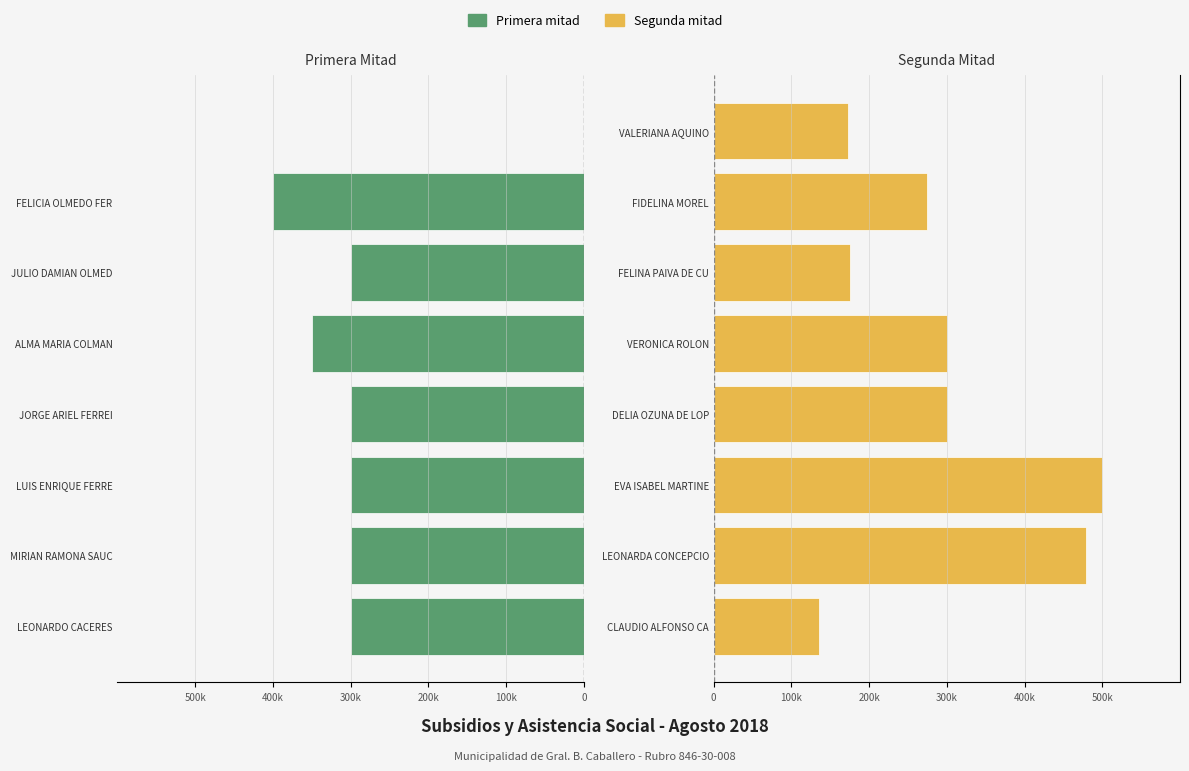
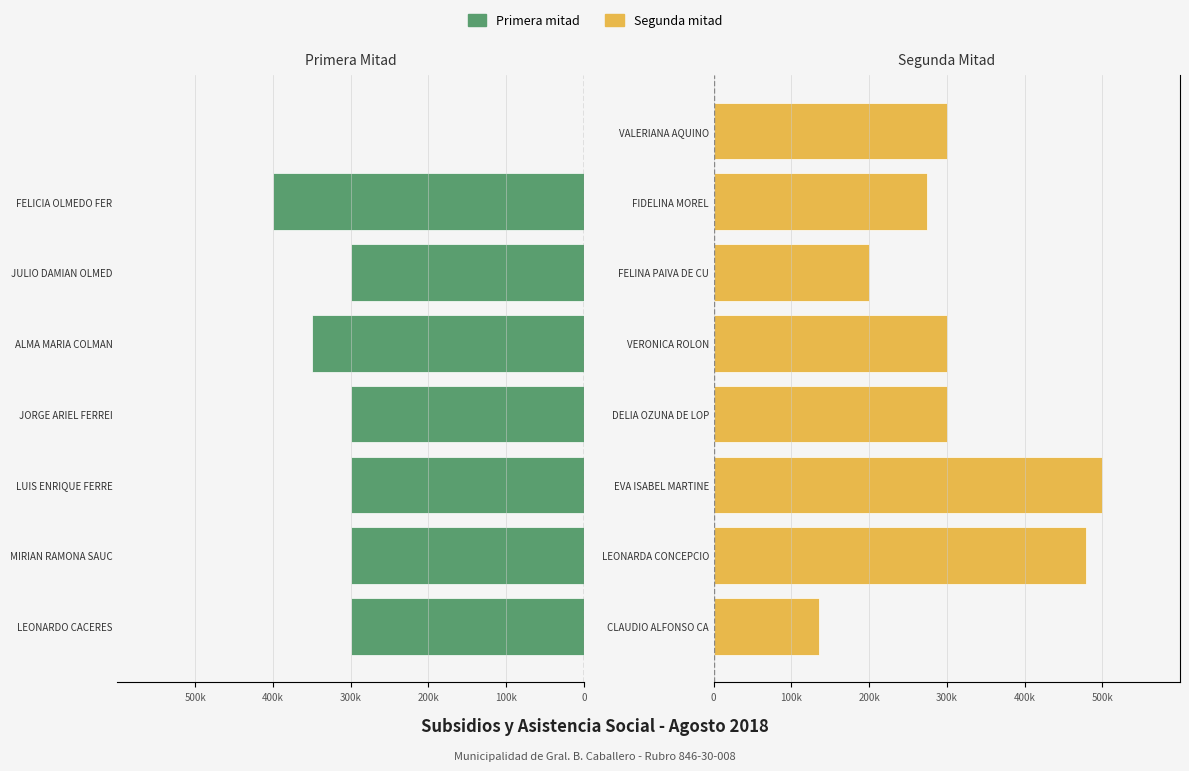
Segunda Mitad, VALERIANA AQUINO: 170000 -> 300000
Segunda Mitad, FELINA PAIVA DE CU: 180000 -> 200000
